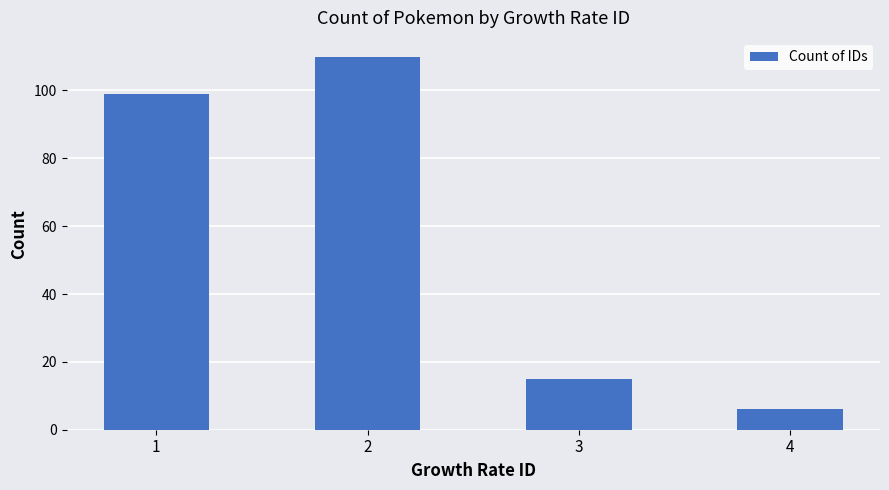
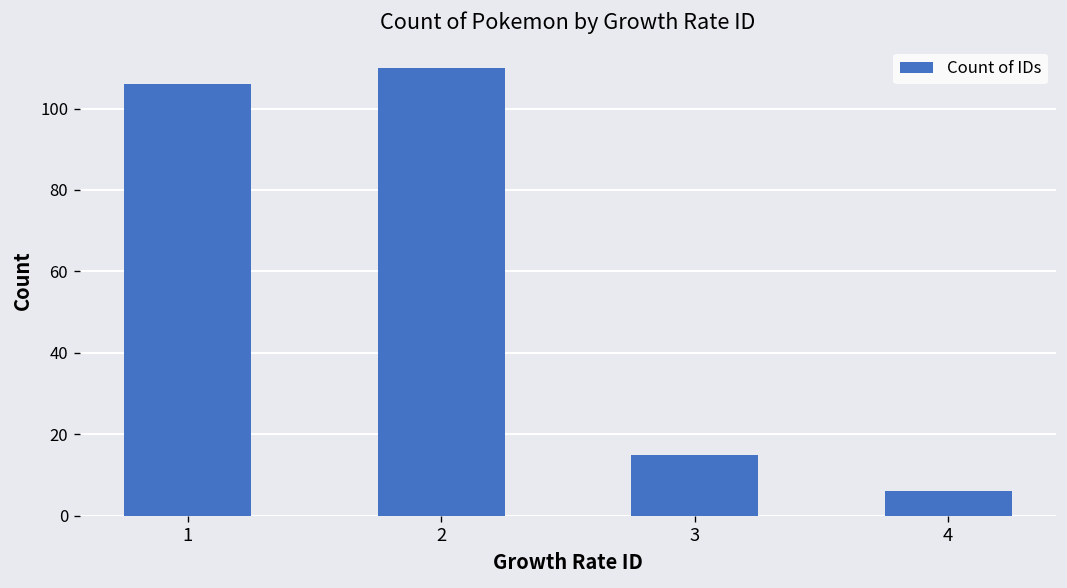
1: 99 -> 106
